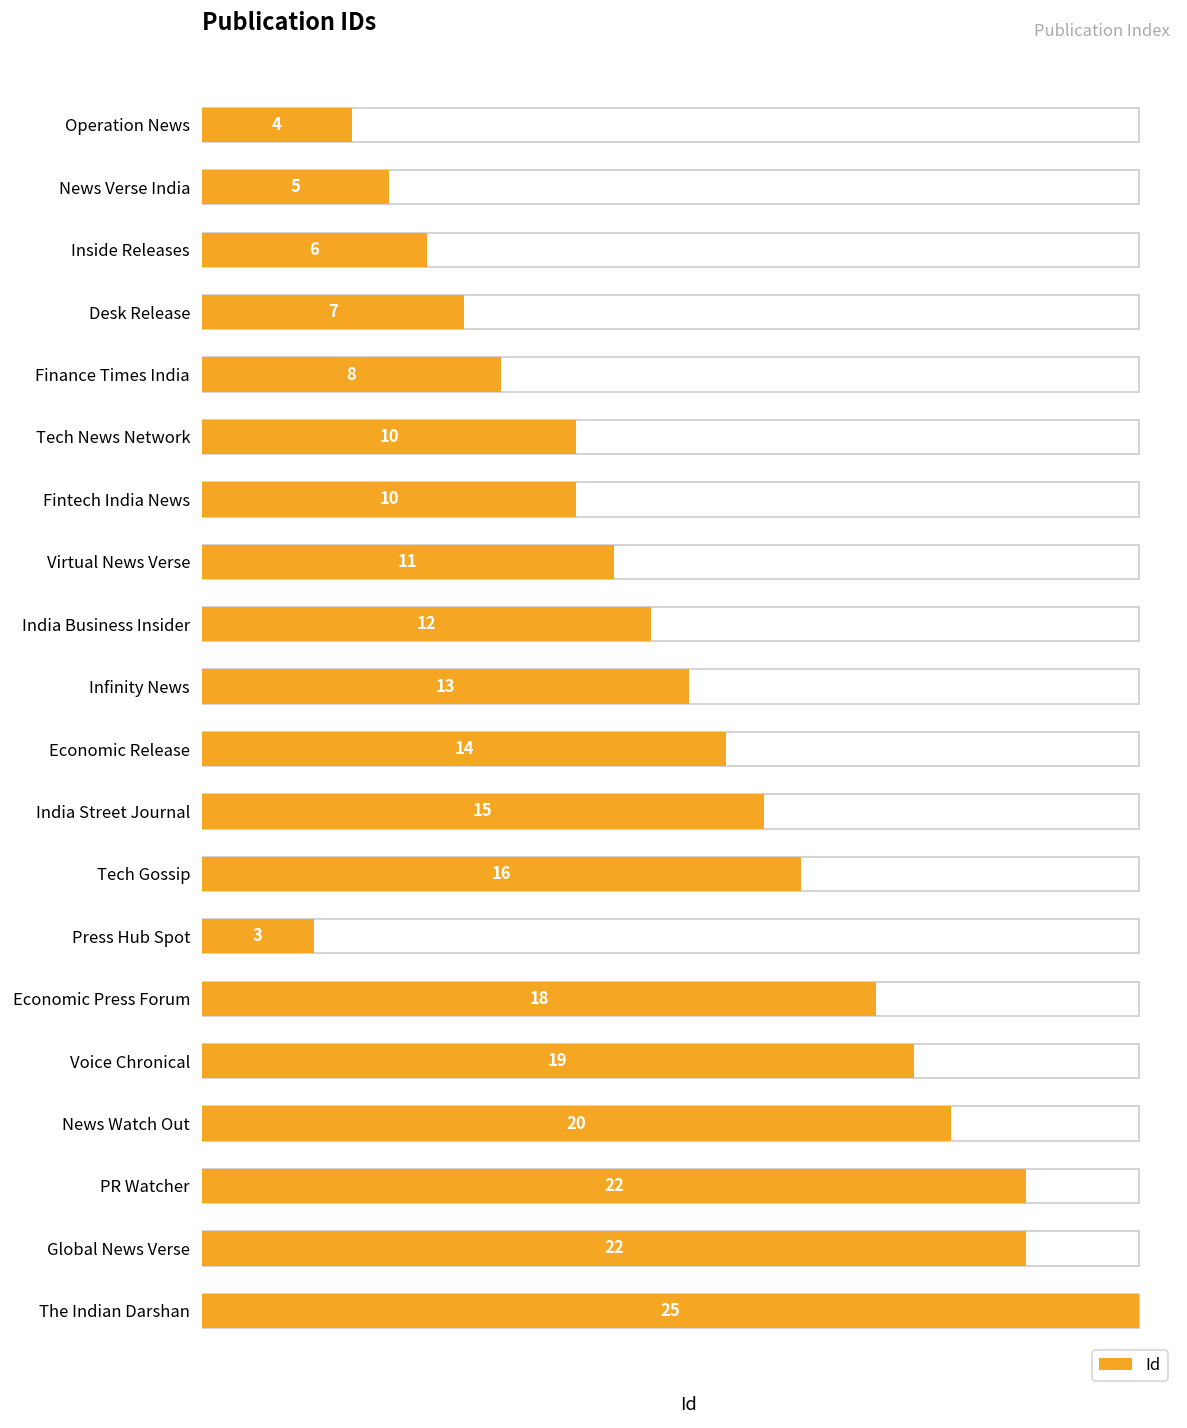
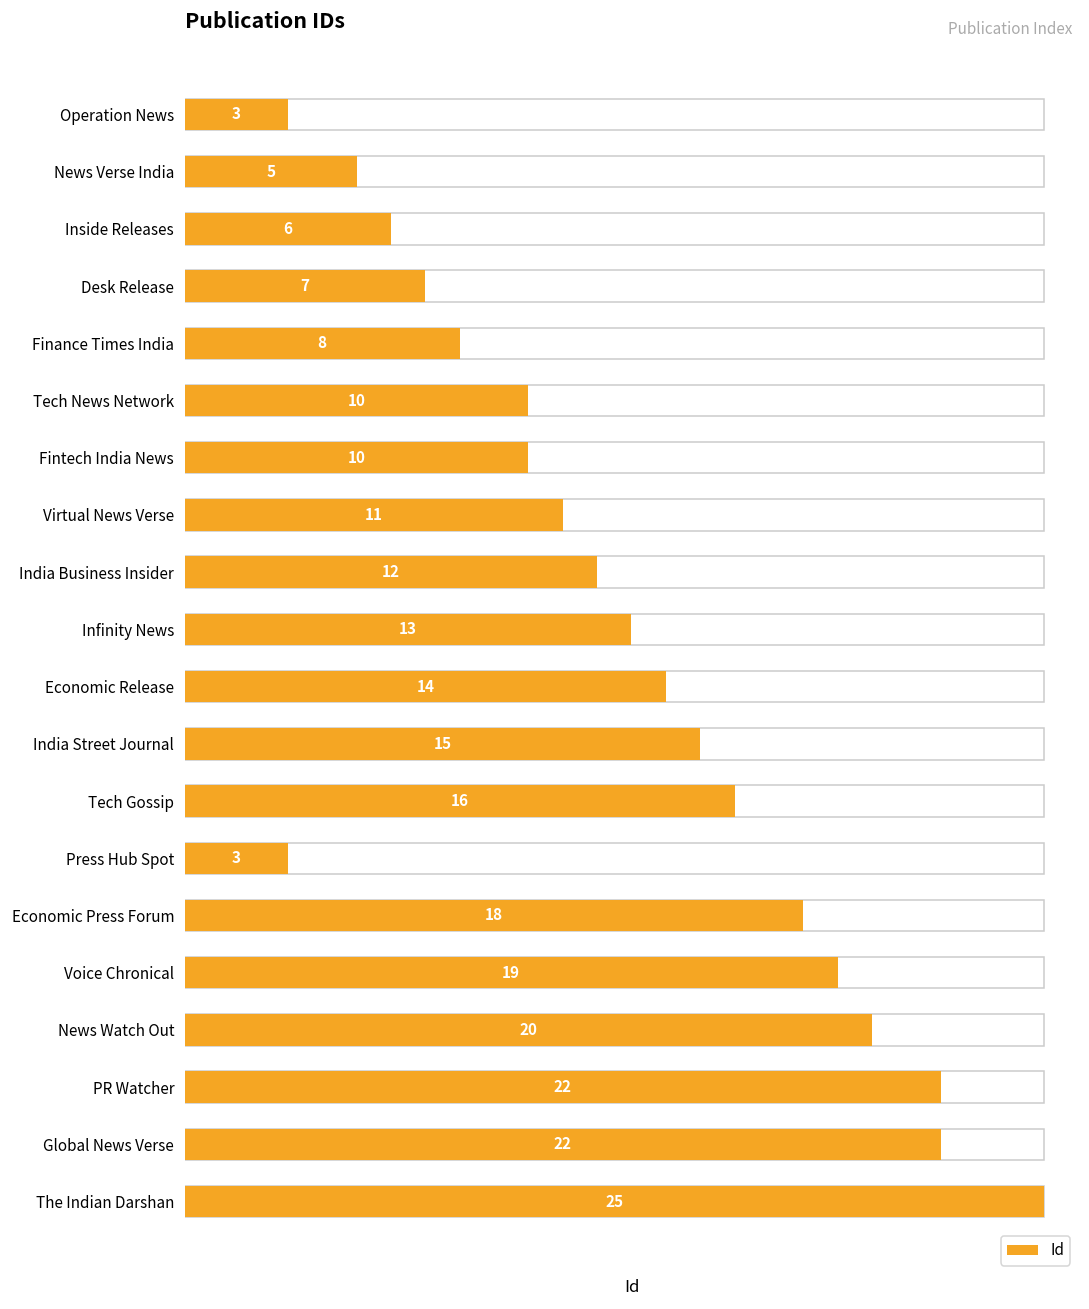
Id, Operation News: 4 -> 3
